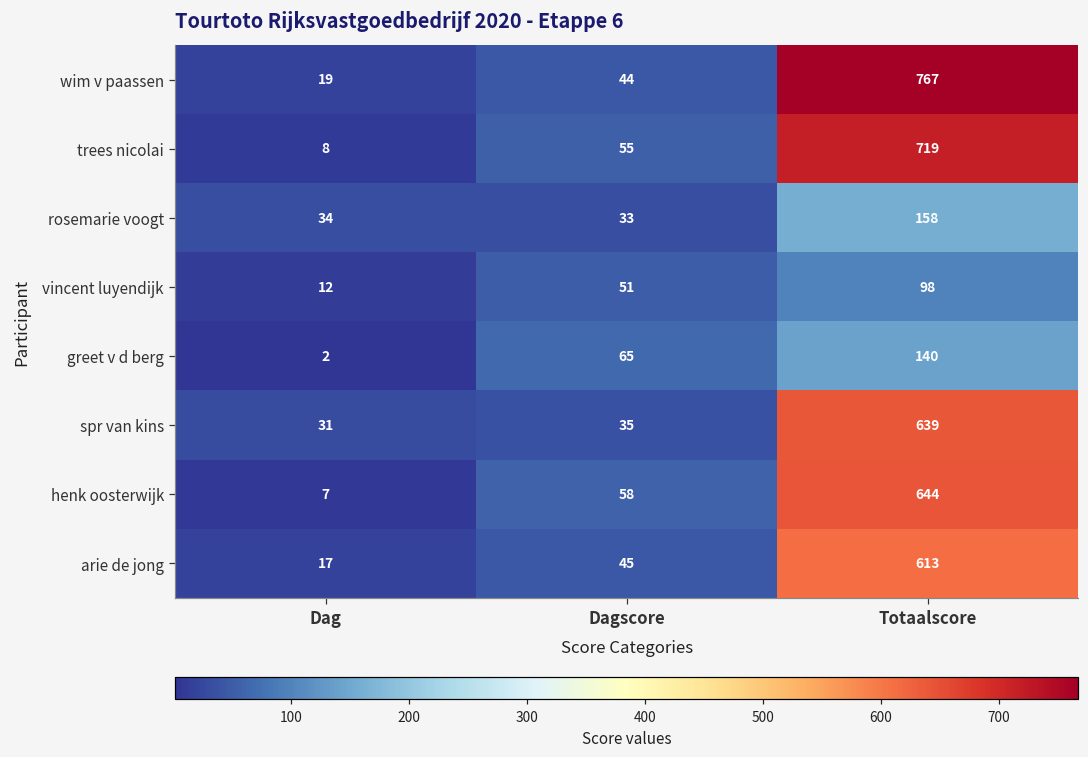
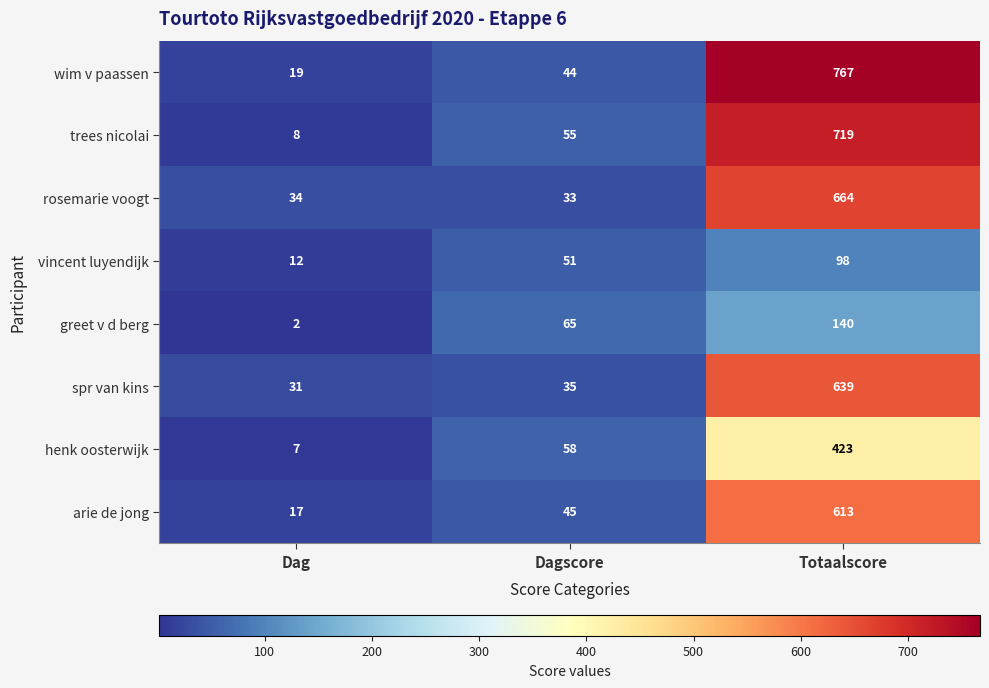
rosemarie voogt, Totaalscore: 158 -> 664
henk oosterwijk, Totaalscore: 644 -> 423
